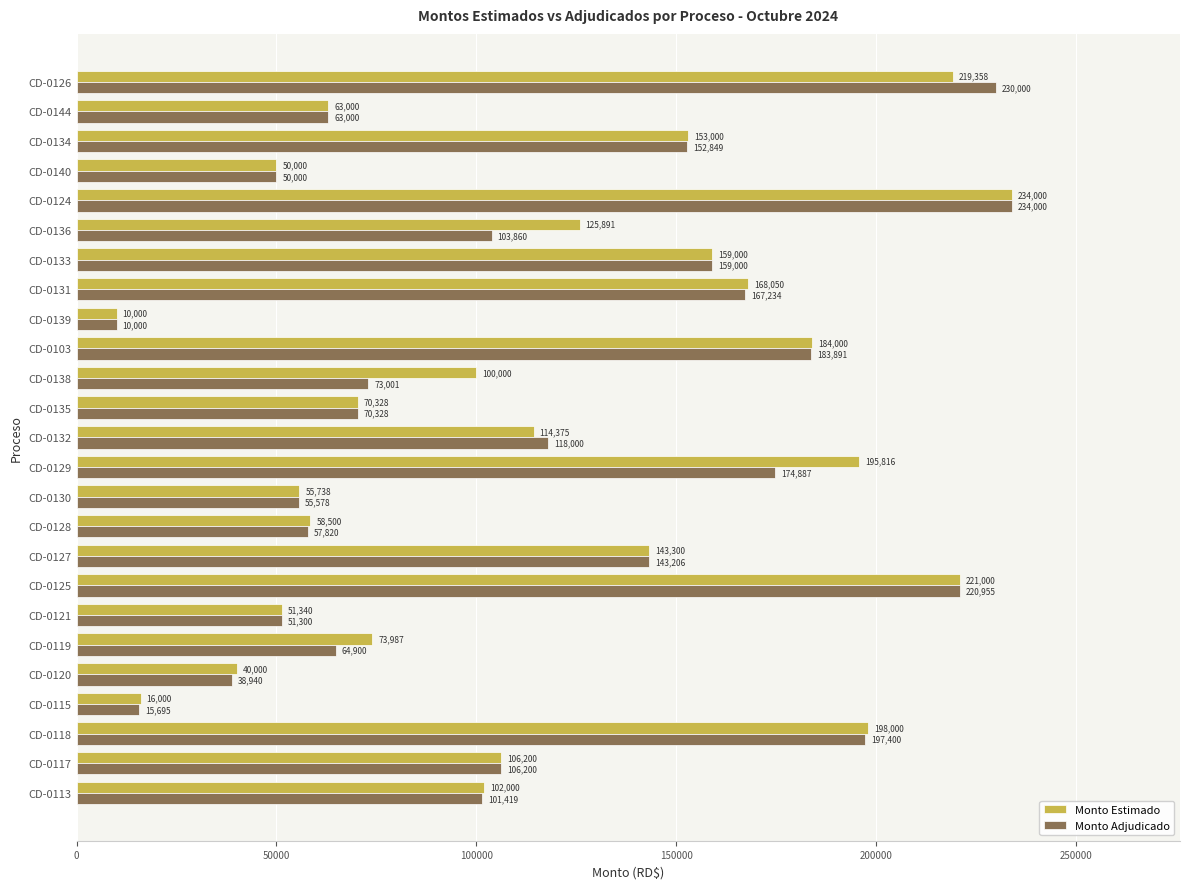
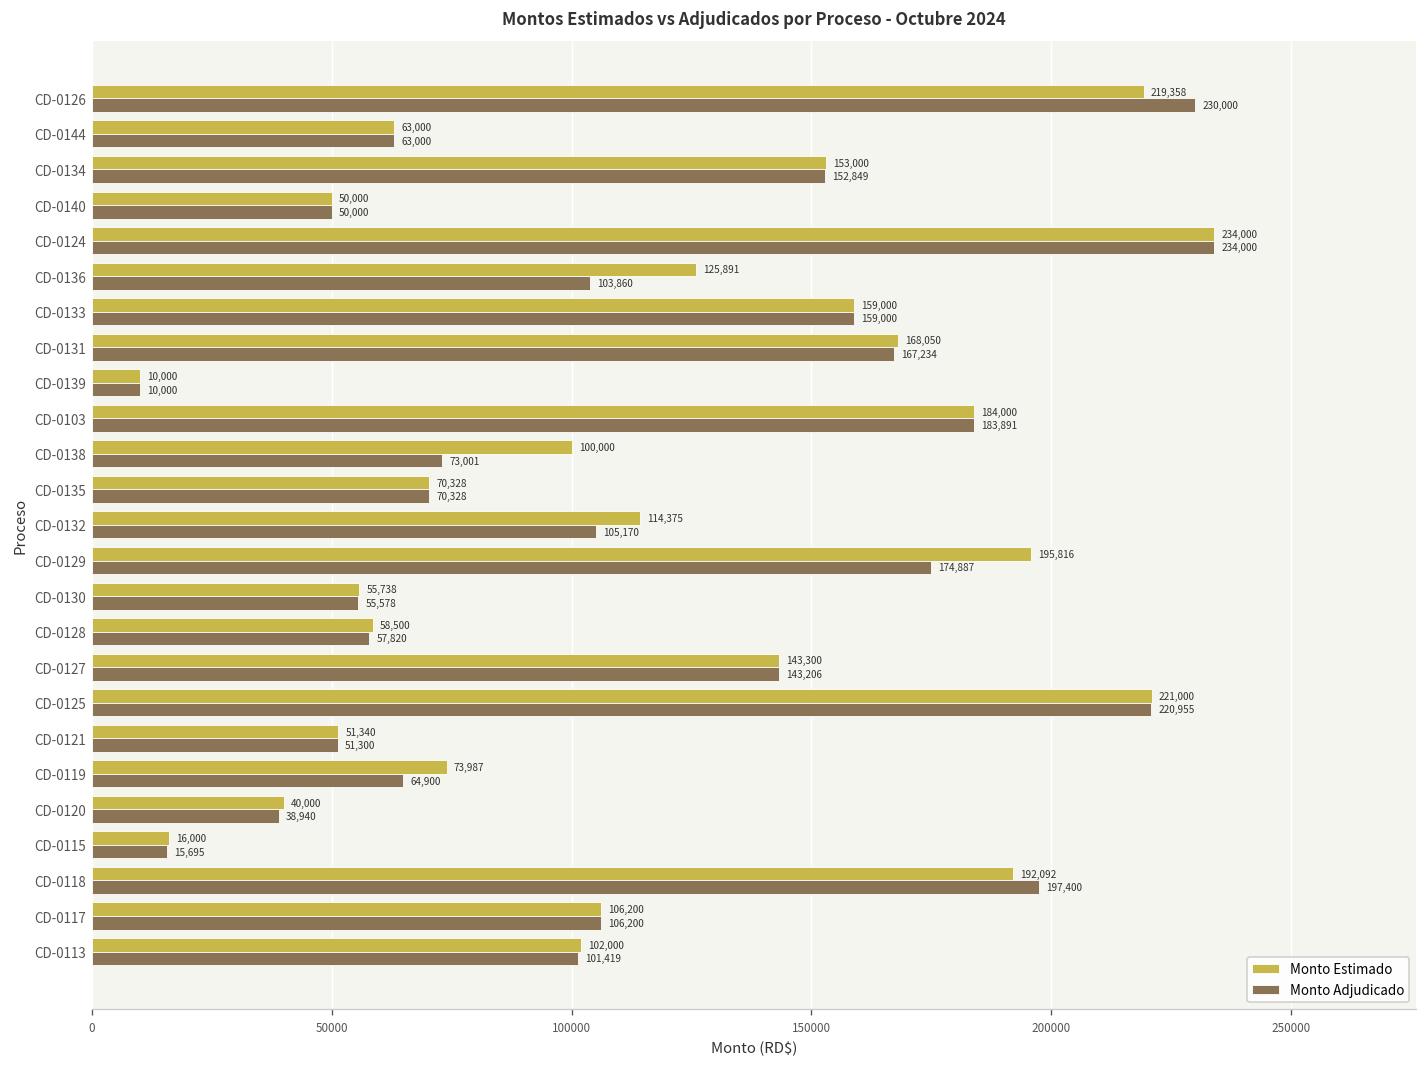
Monto Adjudicado, CD-0132: 118,000 -> 105,170
Monto Estimado, CD-0118: 198,000 -> 192,092
